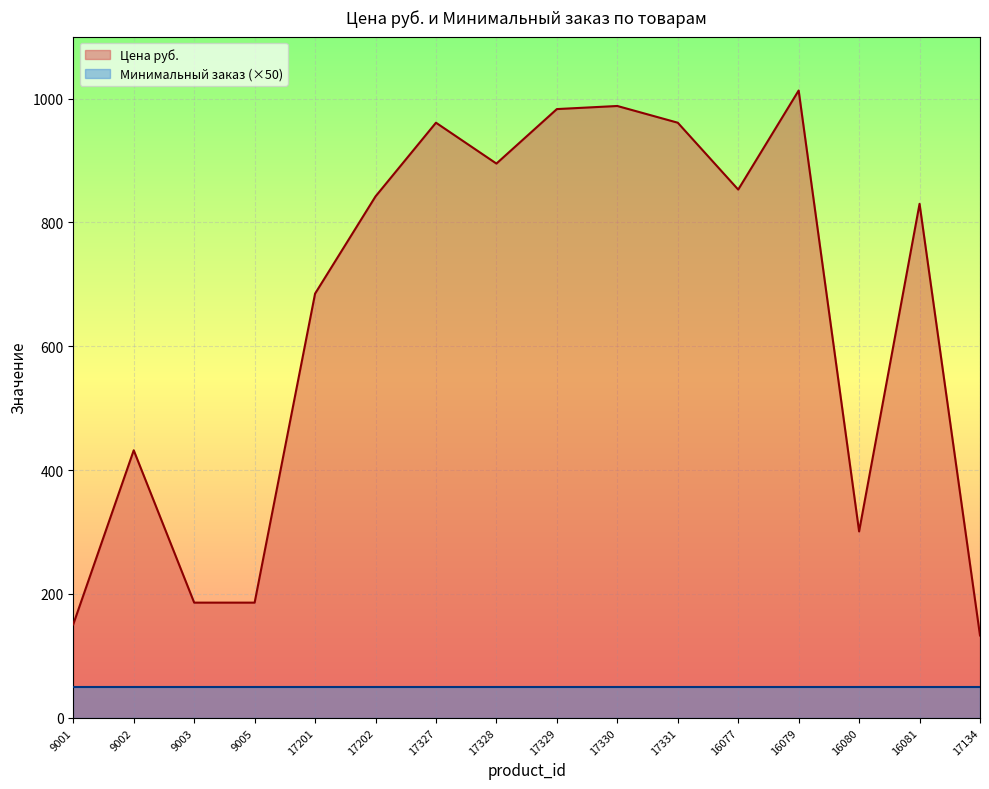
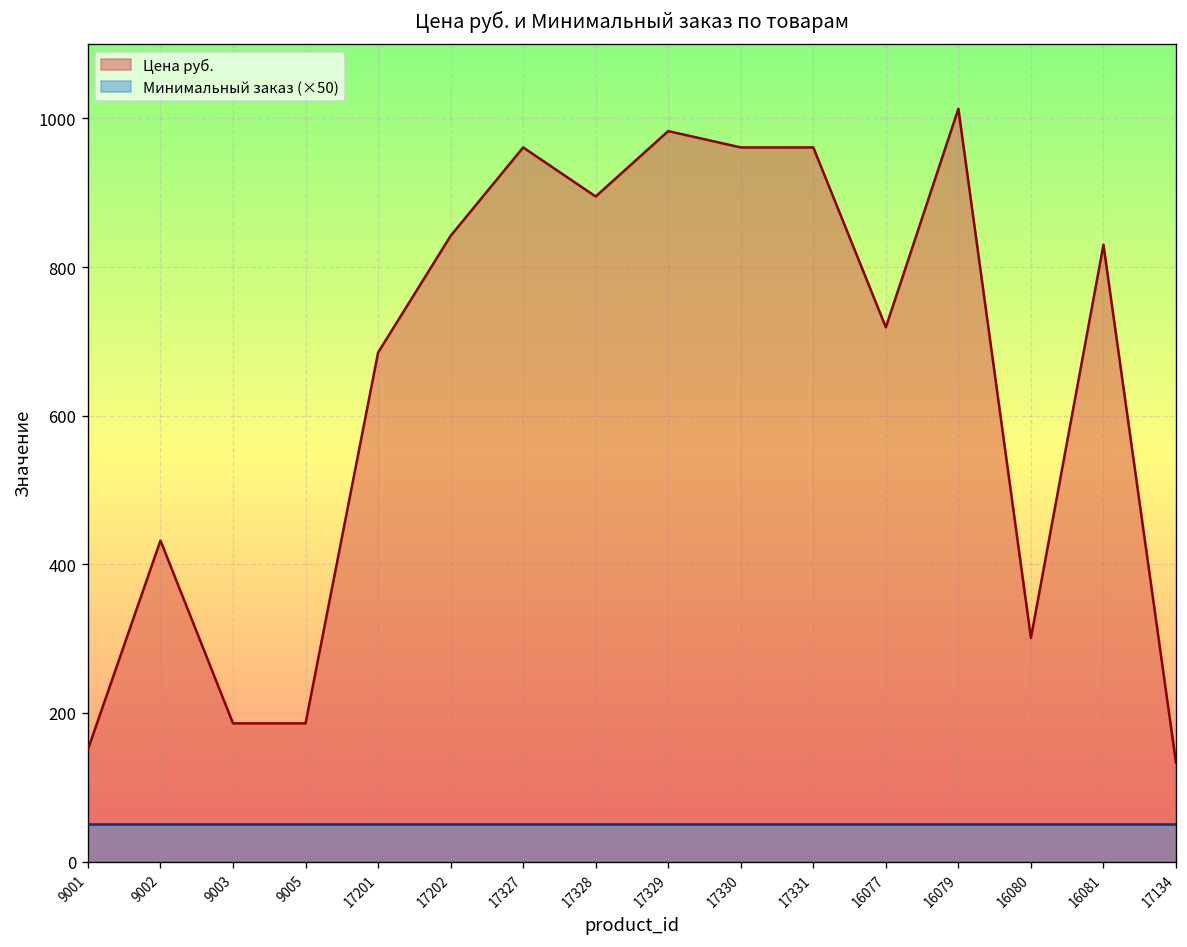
Цена руб., 17330: 990 -> 960
Цена руб., 16077: 850 -> 720
